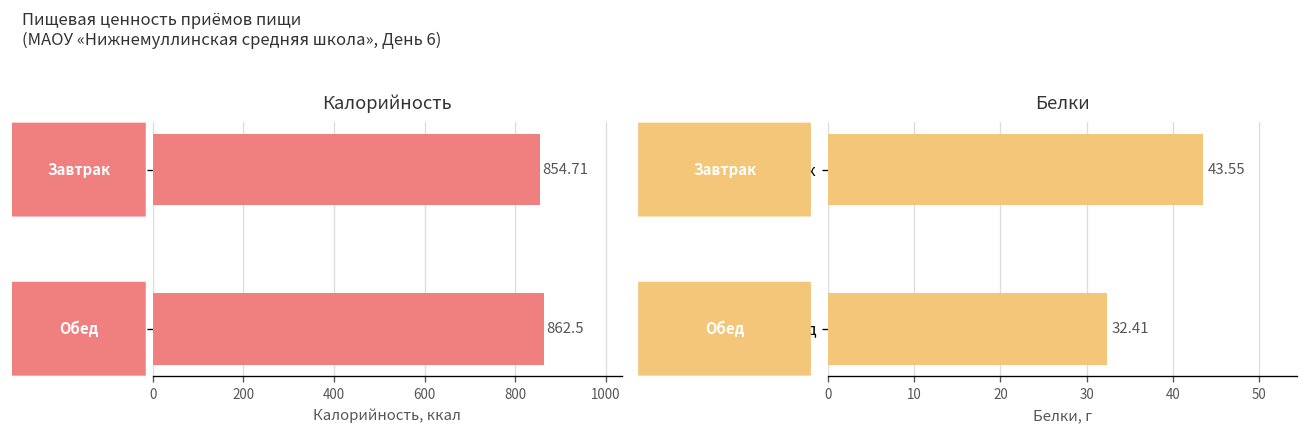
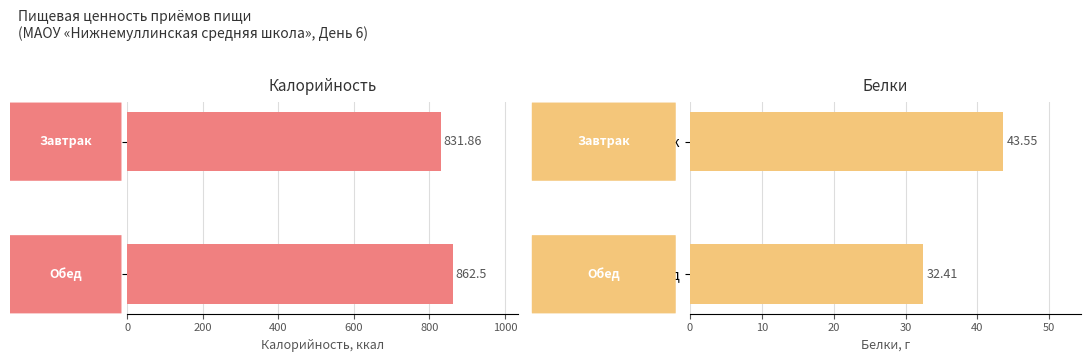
Калорийность, Завтрак: 854.71 -> 831.86
